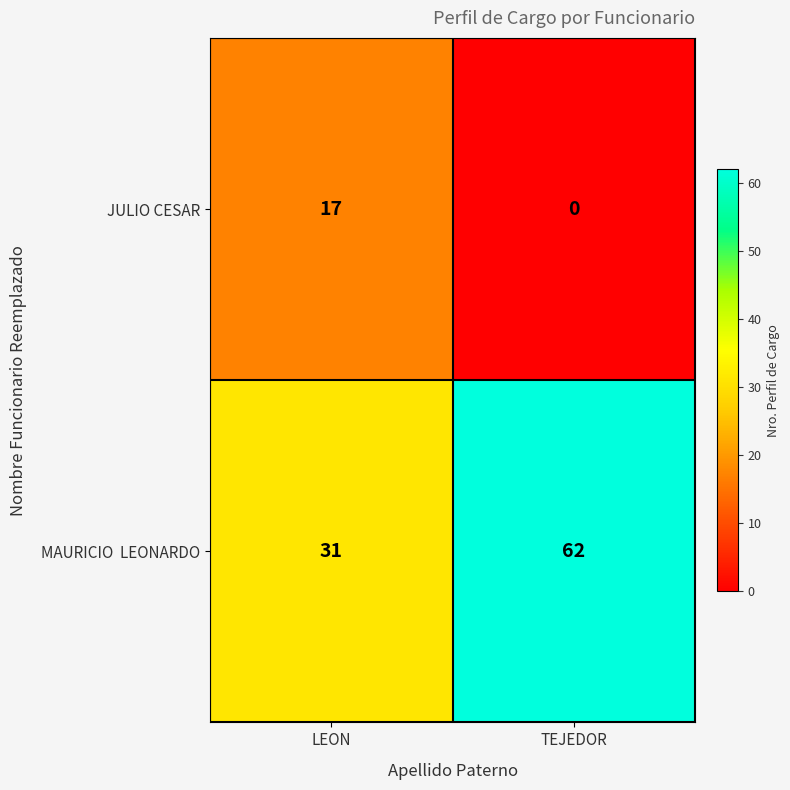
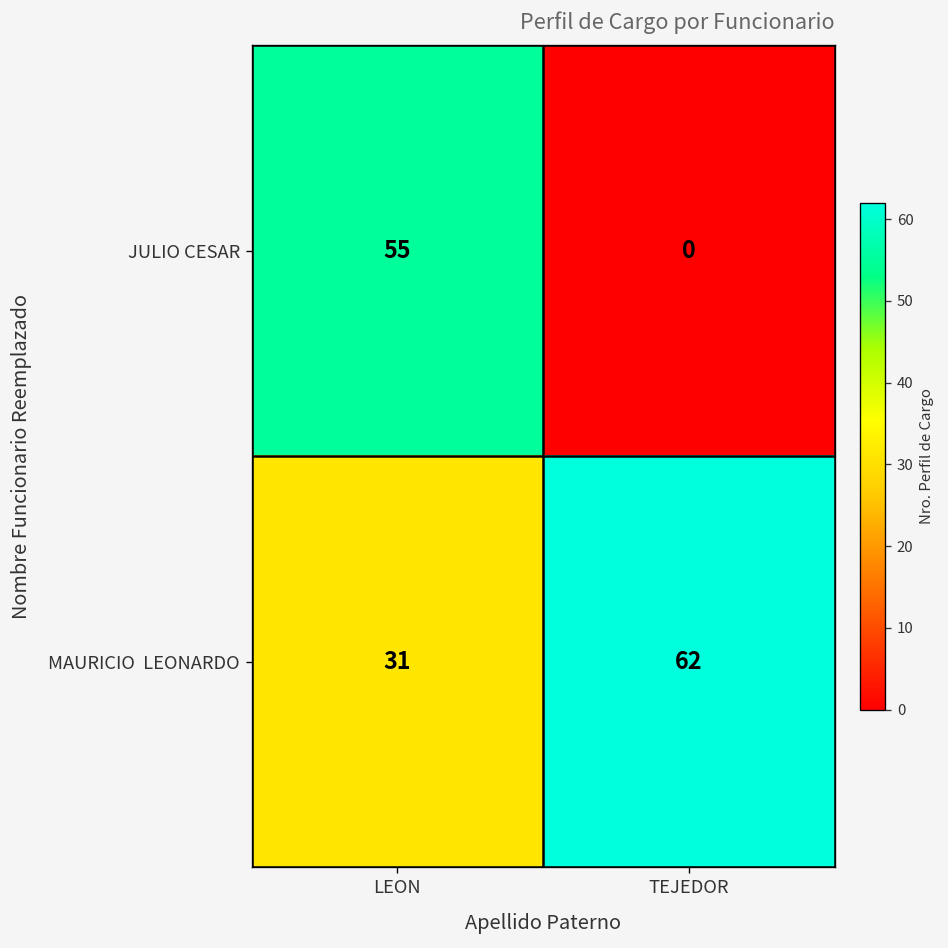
JULIO CESAR, LEON: 17 -> 55
